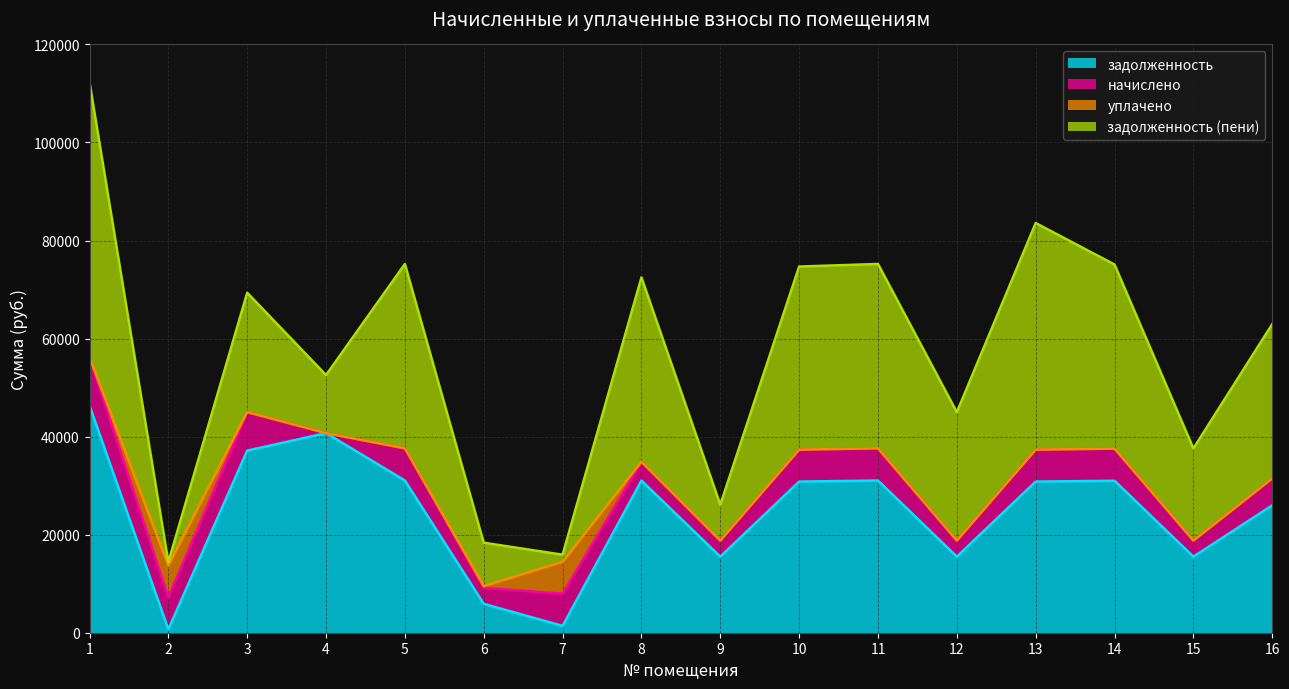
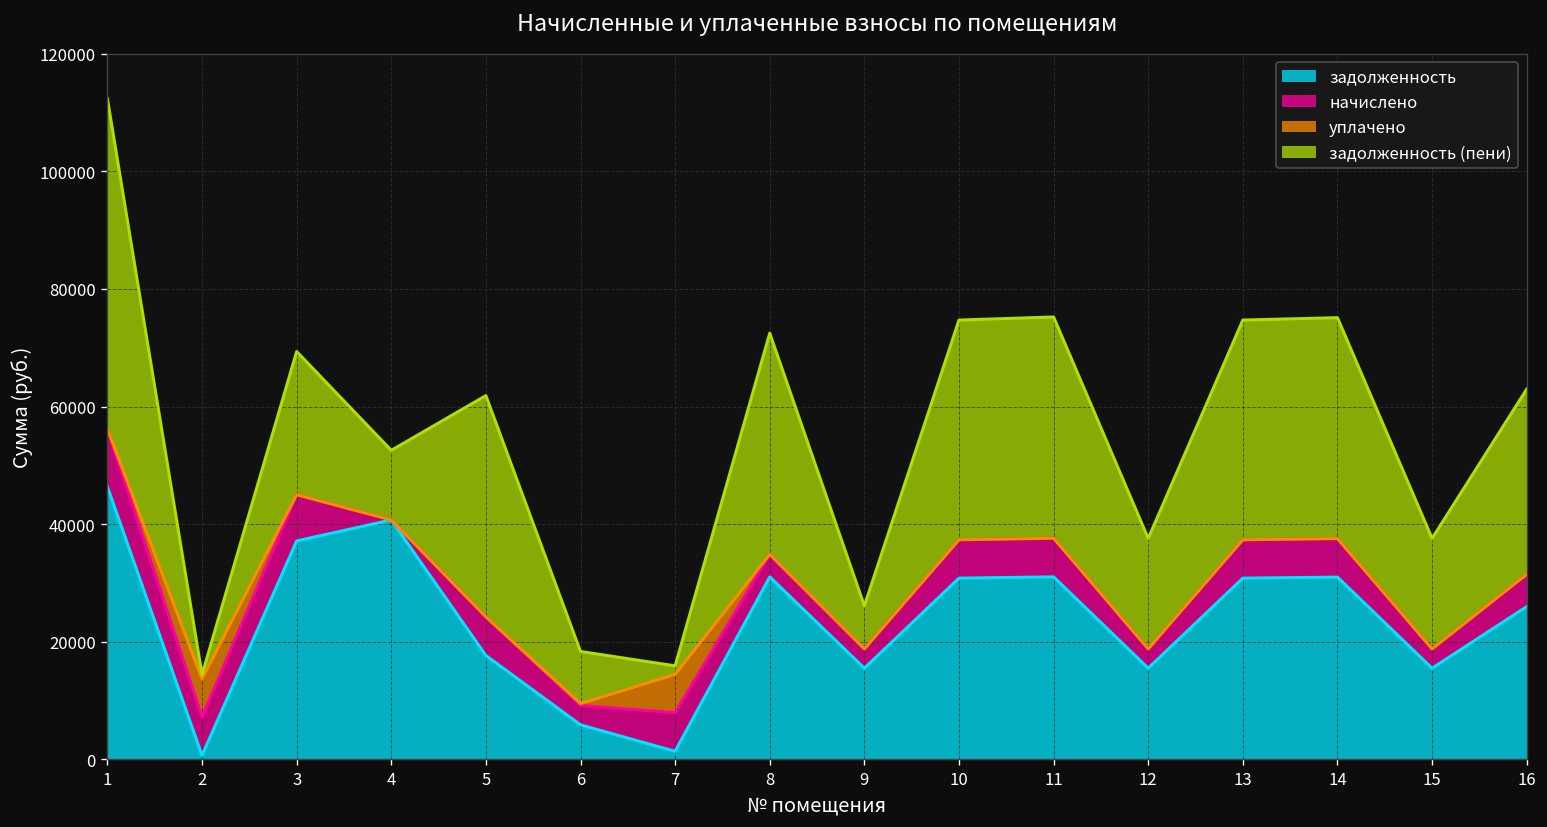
задолженность, 5: 31000 -> 18000
задолженность (пени), 12: 26000 -> 19000
задолженность (пени), 13: 46000 -> 37000
